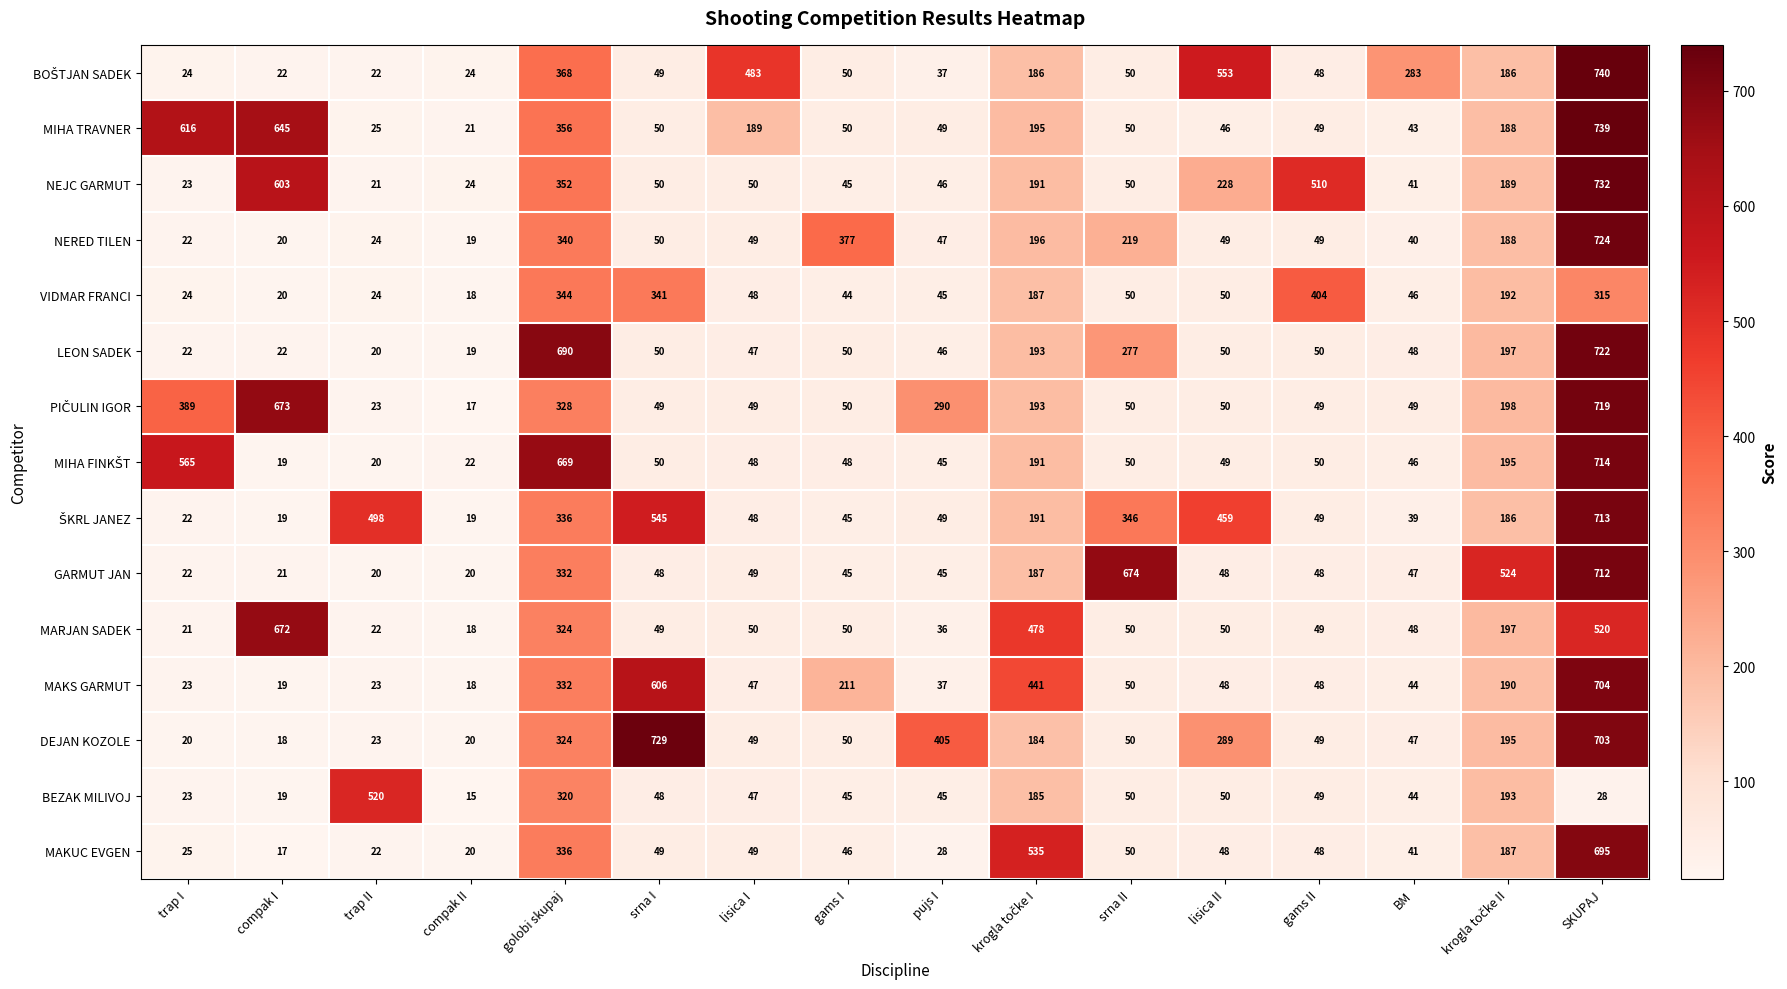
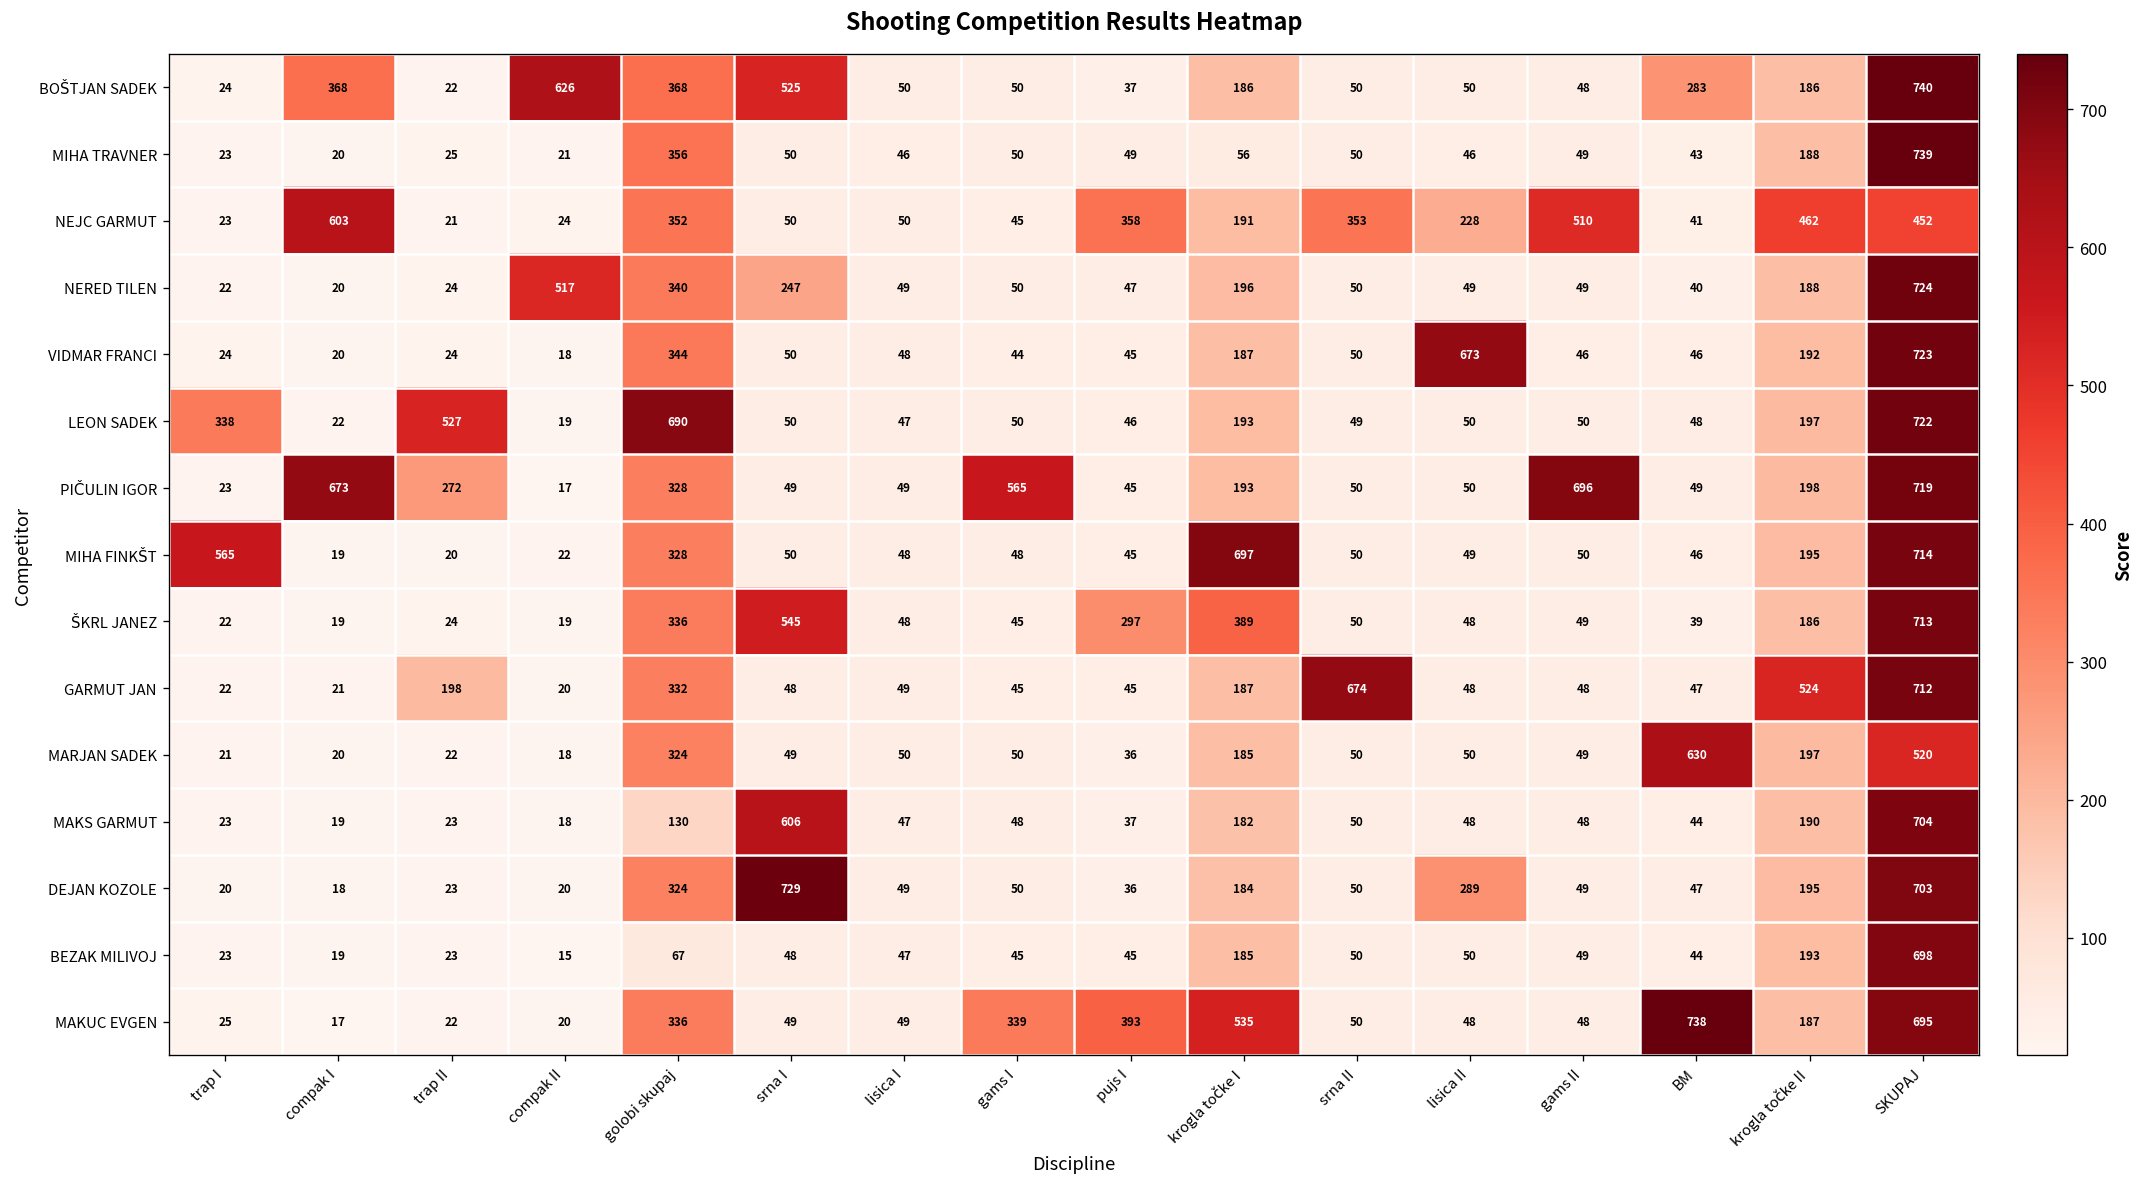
BOŠTJAN SADEK, compak I: 22 -> 368
BOŠTJAN SADEK, compak II: 24 -> 626
BOŠTJAN SADEK, srna I: 49 -> 525
BOŠTJAN SADEK, lisica I: 483 -> 50
BOŠTJAN SADEK, lisica II: 553 -> 50
MIHA TRAVNER, trap I: 616 -> 23
MIHA TRAVNER, compak I: 645 -> 20
MIHA TRAVNER, lisica I: 189 -> 46
MIHA TRAVNER, krogla točke I: 195 -> 56
NEJC GARMUT, pujs I: 46 -> 358
NEJC GARMUT, srna II: 50 -> 353
NEJC GARMUT, krogla točke II: 189 -> 462
NEJC GARMUT, SKUPAJ: 732 -> 452
NERED TILEN, compak II: 19 -> 517
NERED TILEN, srna I: 50 -> 247
NERED TILEN, gams I: 377 -> 50
NERED TILEN, srna II: 219 -> 50
VIDMAR FRANCI, srna I: 341 -> 50
VIDMAR FRANCI, lisica II: 50 -> 673
VIDMAR FRANCI, gams II: 404 -> 46
VIDMAR FRANCI, SKUPAJ: 315 -> 723
LEON SADEK, trap I: 22 -> 338
LEON SADEK, trap II: 20 -> 527
LEON SADEK, srna II: 277 -> 49
PIČULIN IGOR, trap I: 389 -> 23
PIČULIN IGOR, trap II: 23 -> 272
PIČULIN IGOR, gams I: 50 -> 565
PIČULIN IGOR, pujs I: 290 -> 45
PIČULIN IGOR, gams II: 49 -> 696
MIHA FINKŠT, golobi skupaj: 669 -> 328
MIHA FINKŠT, krogla točke I: 191 -> 697
ŠKRL JANEZ, trap II: 498 -> 24
ŠKRL JANEZ, pujs I: 49 -> 297
ŠKRL JANEZ, krogla točke I: 191 -> 389
ŠKRL JANEZ, srna II: 346 -> 50
ŠKRL JANEZ, lisica II: 459 -> 48
GARMUT JAN, trap II: 20 -> 198
MARJAN SADEK, compak I: 672 -> 20
MARJAN SADEK, krogla točke I: 478 -> 185
MARJAN SADEK, BM: 48 -> 630
MAKS GARMUT, golobi skupaj: 332 -> 130
MAKS GARMUT, gams I: 211 -> 48
MAKS GARMUT, krogla točke I: 441 -> 182
DEJAN KOZOLE, pujs I: 405 -> 36
BEZAK MILIVOJ, trap II: 520 -> 23
BEZAK MILIVOJ, golobi skupaj: 320 -> 67
BEZAK MILIVOJ, SKUPAJ: 28 -> 698
MAKUC EVGEN, gams I: 46 -> 339
MAKUC EVGEN, pujs I: 28 -> 393
MAKUC EVGEN, BM: 41 -> 738
